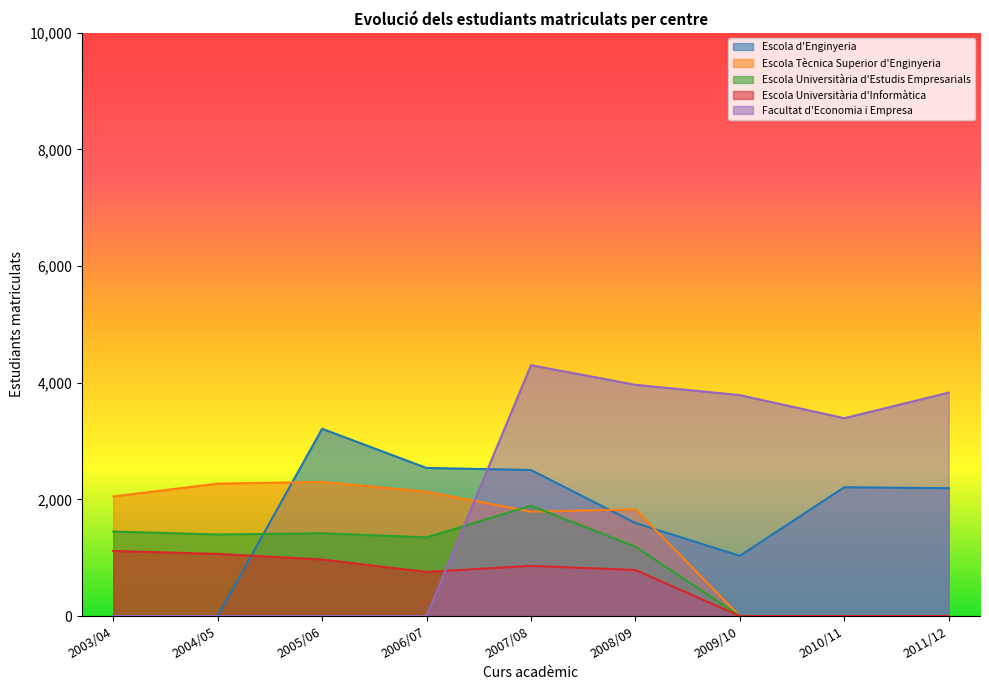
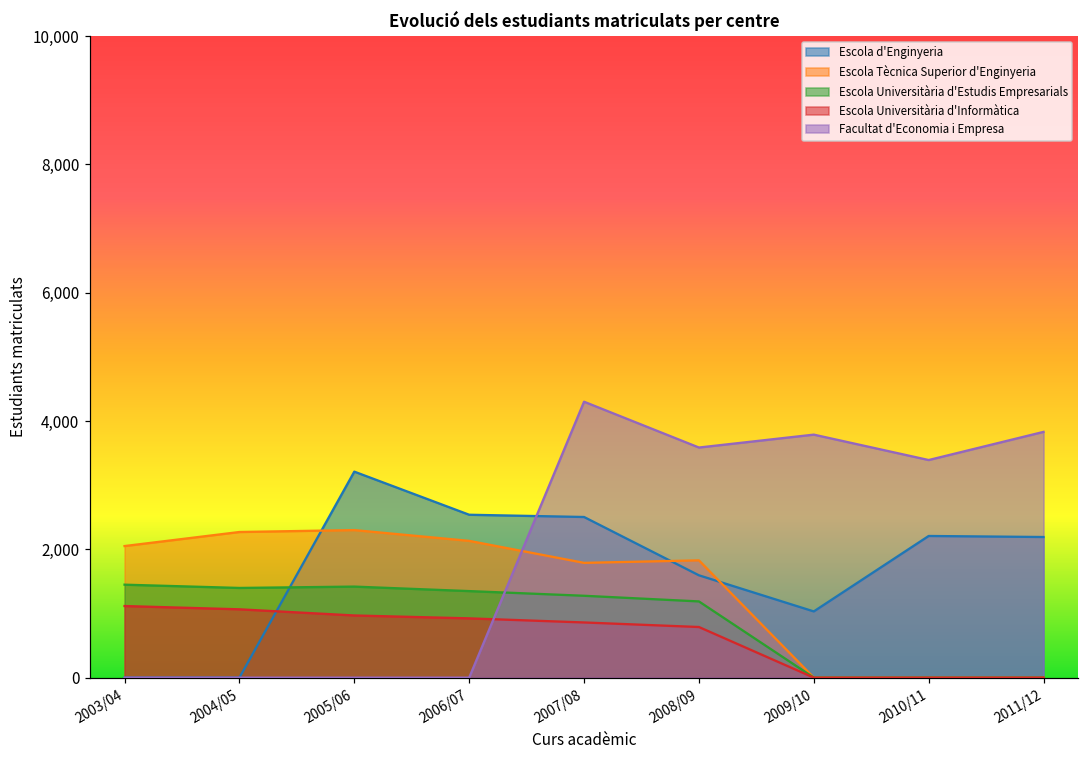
Escola Universitària d'Informàtica, 2006/07: 800 -> 900
Escola Universitària d'Estudis Empresarials, 2007/08: 1,900 -> 1,300
Facultat d'Economia i Empresa, 2008/09: 4,000 -> 3,600
